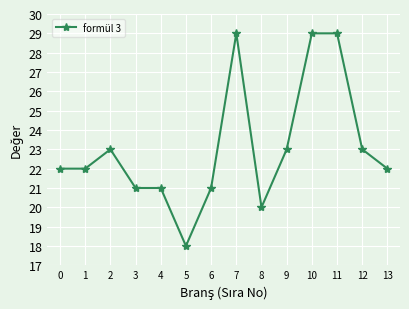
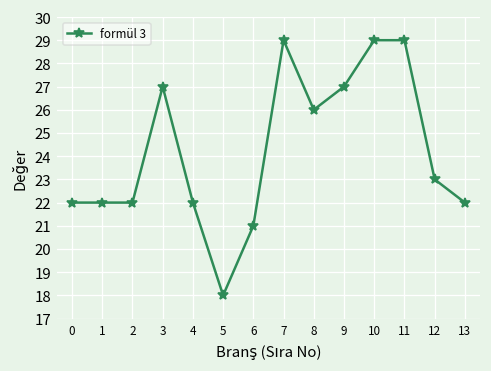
2: 23 -> 22
3: 21 -> 27
4: 21 -> 22
8: 20 -> 26
9: 23 -> 27
